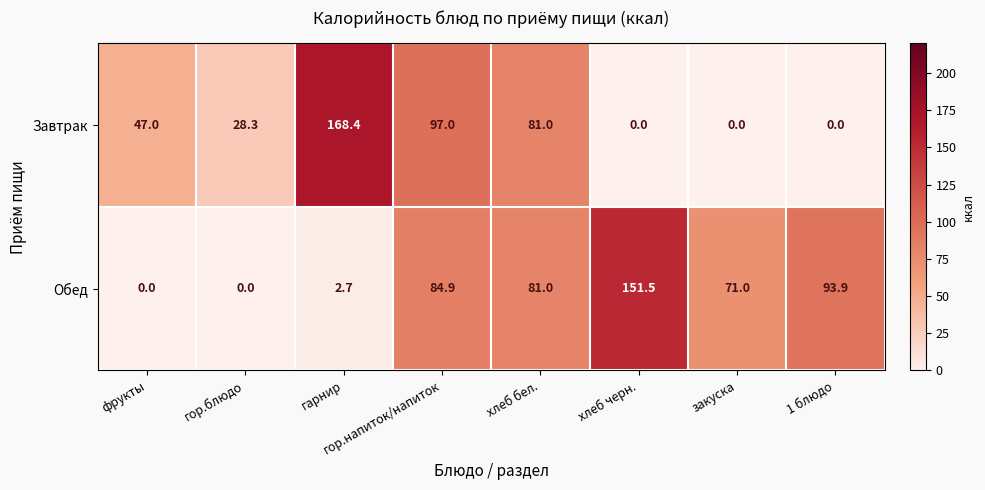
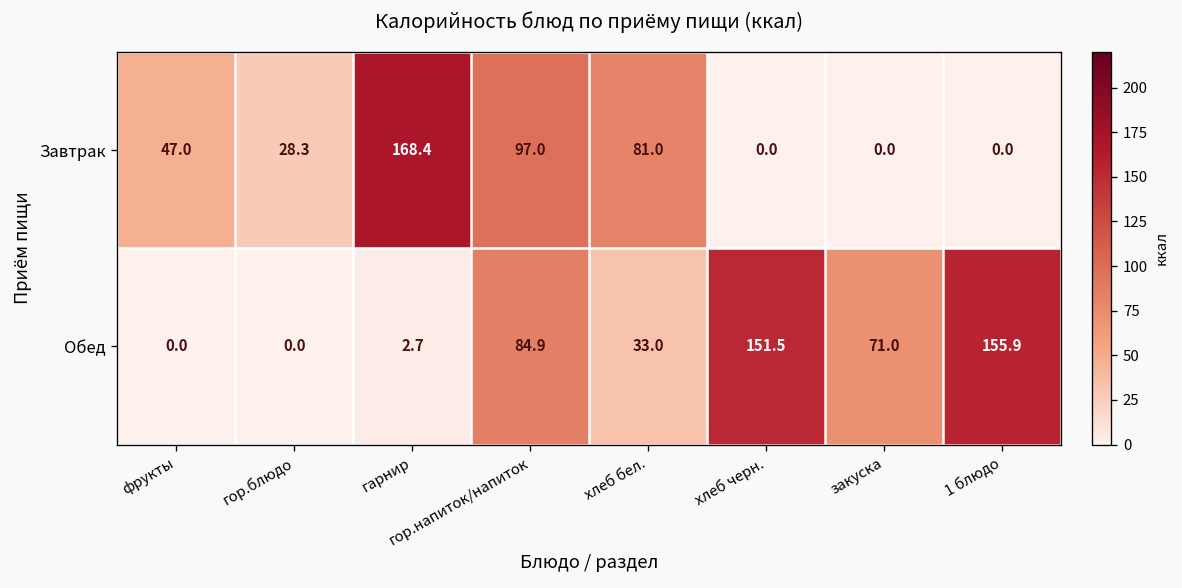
Обед, хлеб бел.: 81.0 -> 33.0
Обед, 1 блюдо: 93.9 -> 155.9
